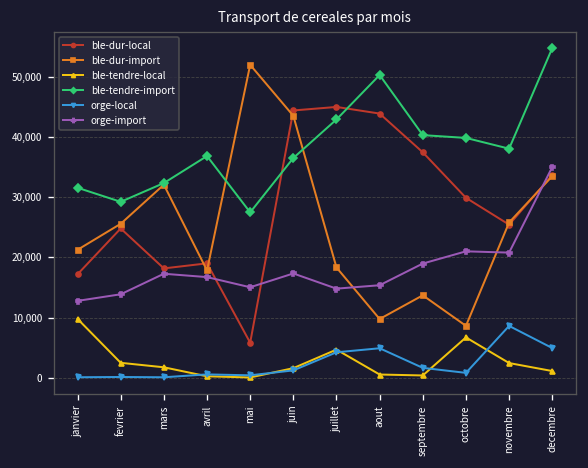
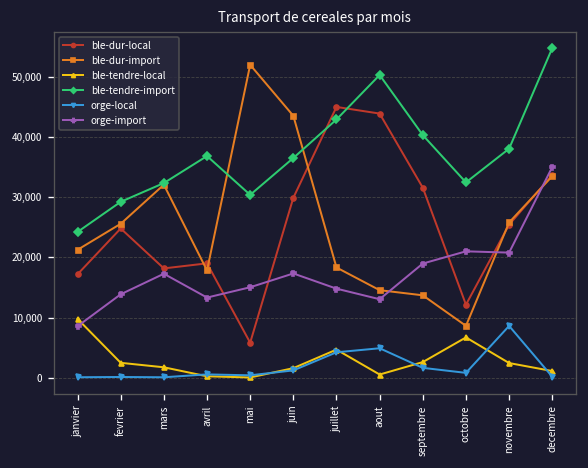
ble-tendre-import, janvier: 32,000 -> 24,000
orge-import, janvier: 13,000 -> 9,000
orge-import, avril: 17,000 -> 13,000
ble-tendre-import, mai: 28,000 -> 30,000
ble-dur-local, juin: 44,000 -> 30,000
ble-dur-import, aout: 10,000 -> 15,000
orge-import, aout: 15,000 -> 13,000
ble-dur-local, septembre: 37,000 -> 32,000
ble-tendre-local, septembre: 0 -> 3,000
ble-dur-local, octobre: 30,000 -> 12,000
ble-tendre-import, octobre: 40,000 -> 32,000
orge-local, decembre: 5,000 -> 0
